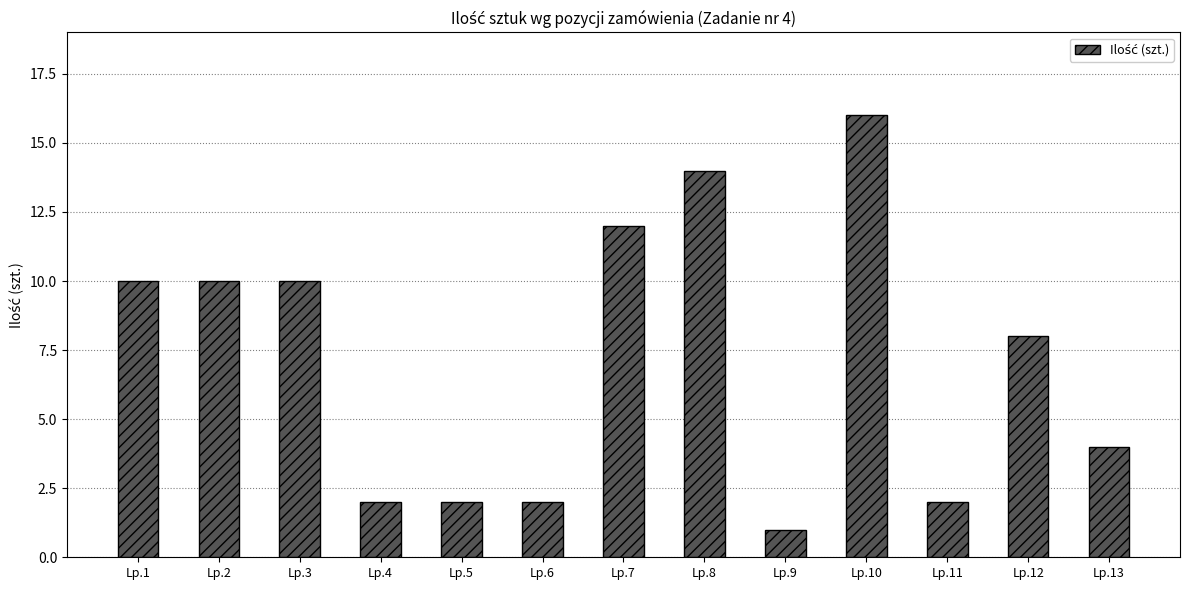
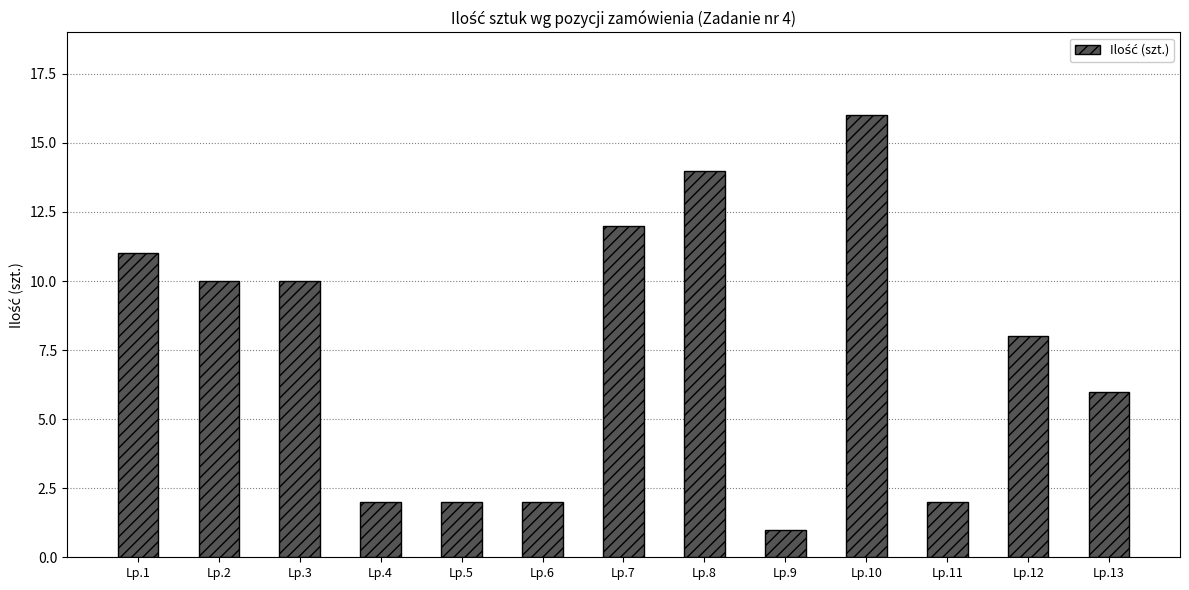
Lp.1: 10 -> 11
Lp.13: 4 -> 6
